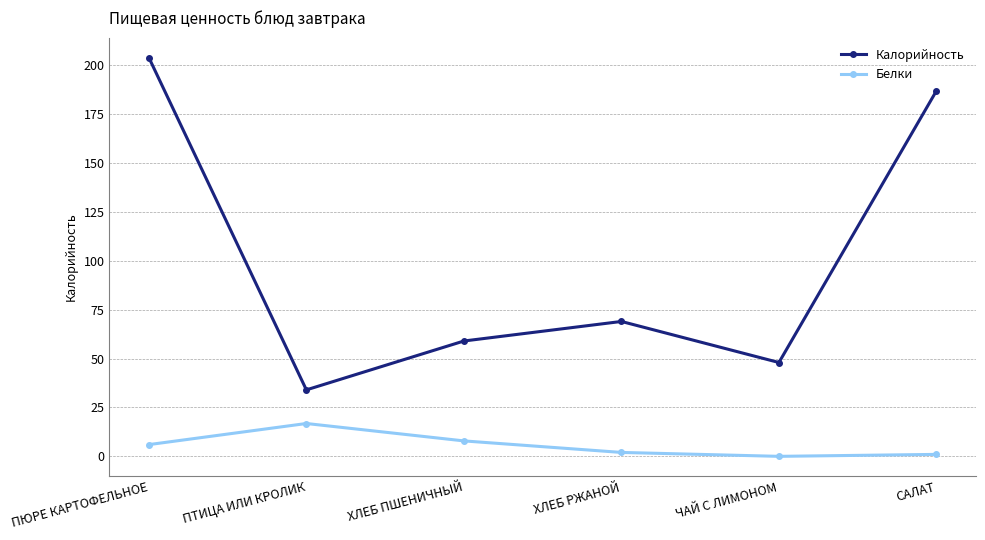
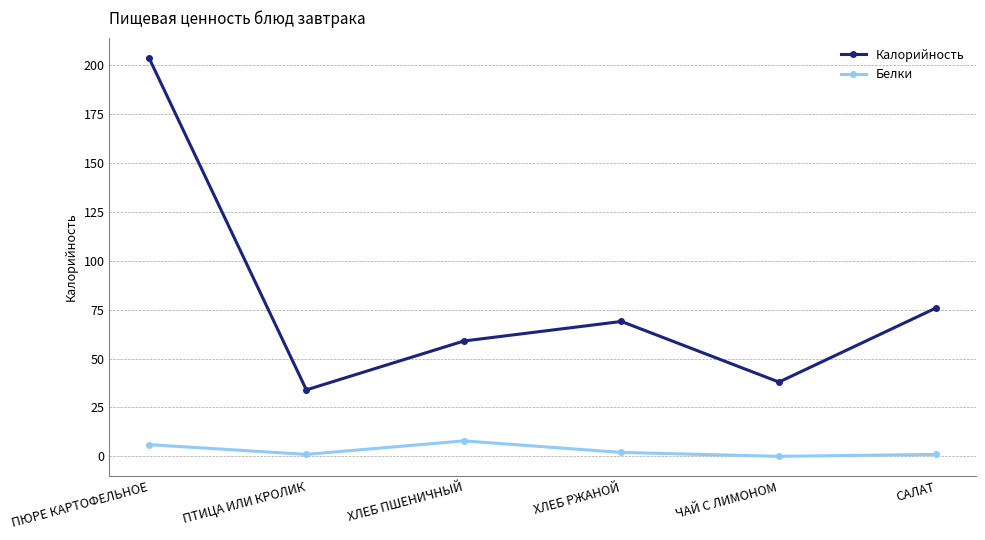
Белки, ПТИЦА ИЛИ КРОЛИК: 17 -> 1
Калорийность, ЧАЙ С ЛИМОНОМ: 48 -> 38
Калорийность, САЛАТ: 187 -> 76
